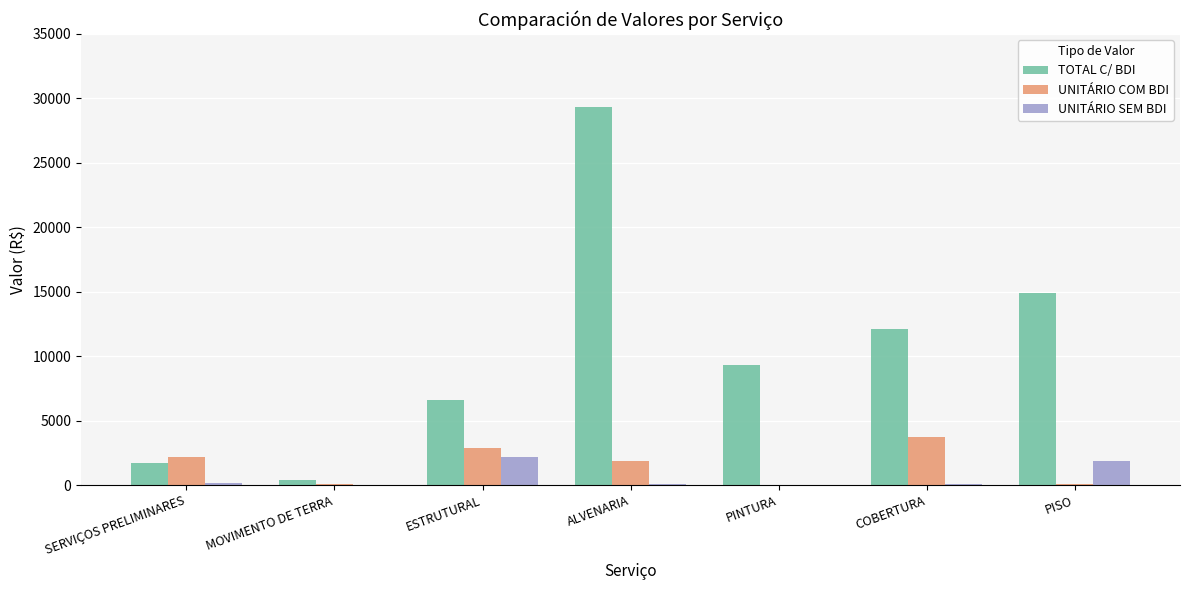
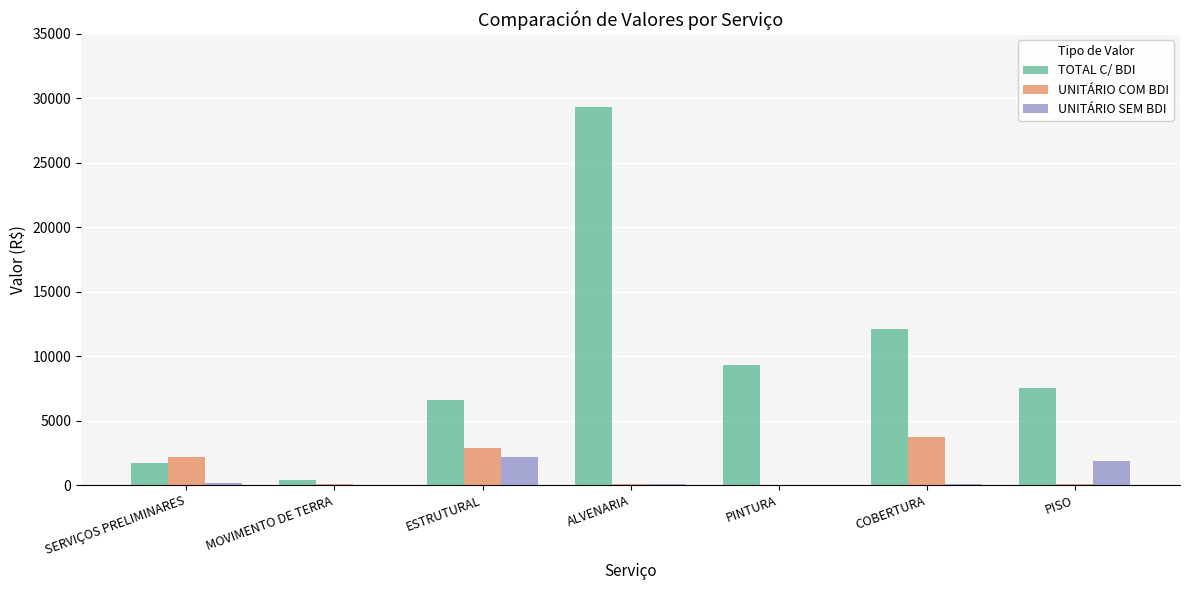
UNITÁRIO COM BDI, ALVENARIA: 1900 -> 100
TOTAL C/ BDI, PISO: 14900 -> 7600
